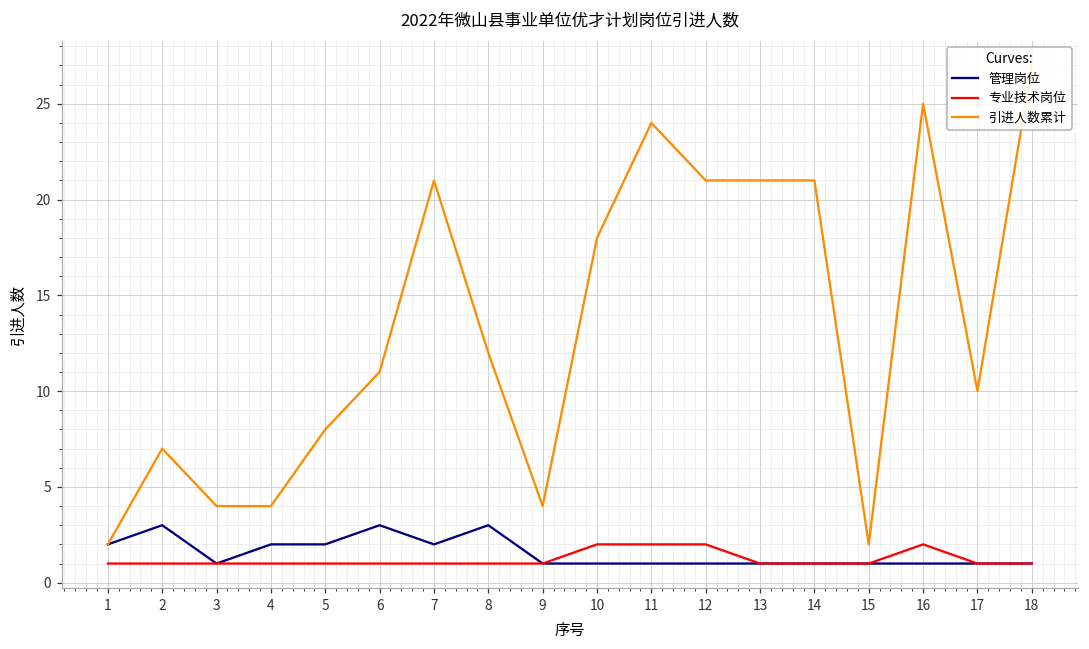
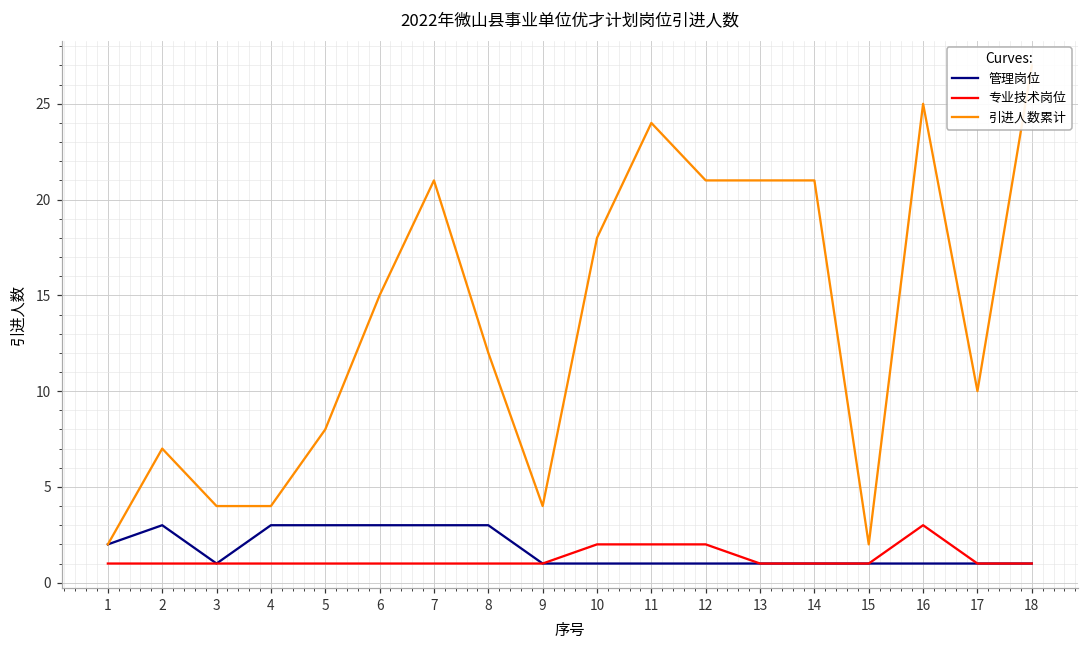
管理岗位, 4: 2 -> 3
管理岗位, 5: 2 -> 3
引进人数累计, 6: 11 -> 15
管理岗位, 7: 2 -> 3
专业技术岗位, 16: 2 -> 3
